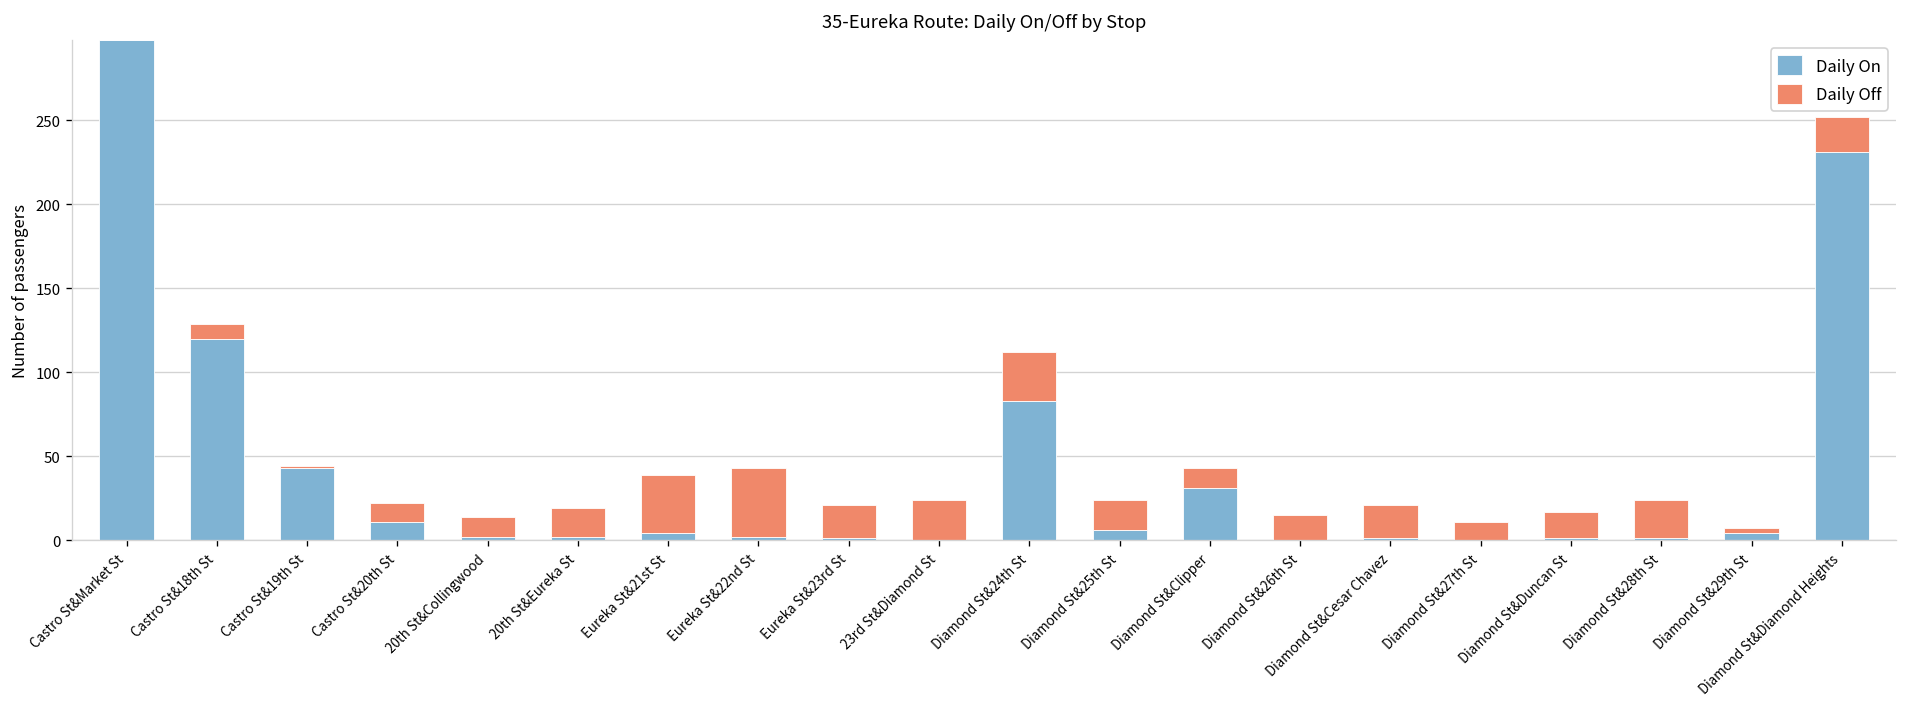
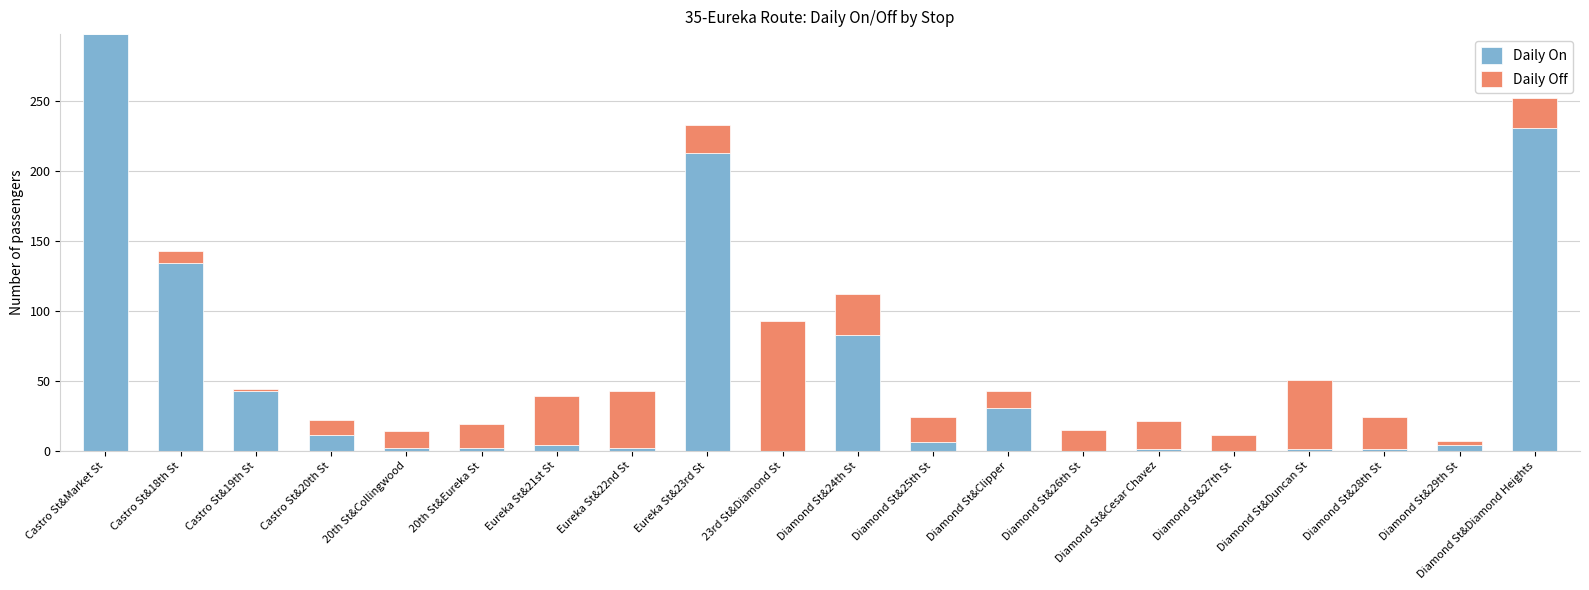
Daily On, Castro St&18th St: 120 -> 134
Daily On, Eureka St&23rd St: 1 -> 213
Daily Off, 23rd St&Diamond St: 24 -> 93
Daily Off, Diamond St&Duncan St: 16 -> 50
